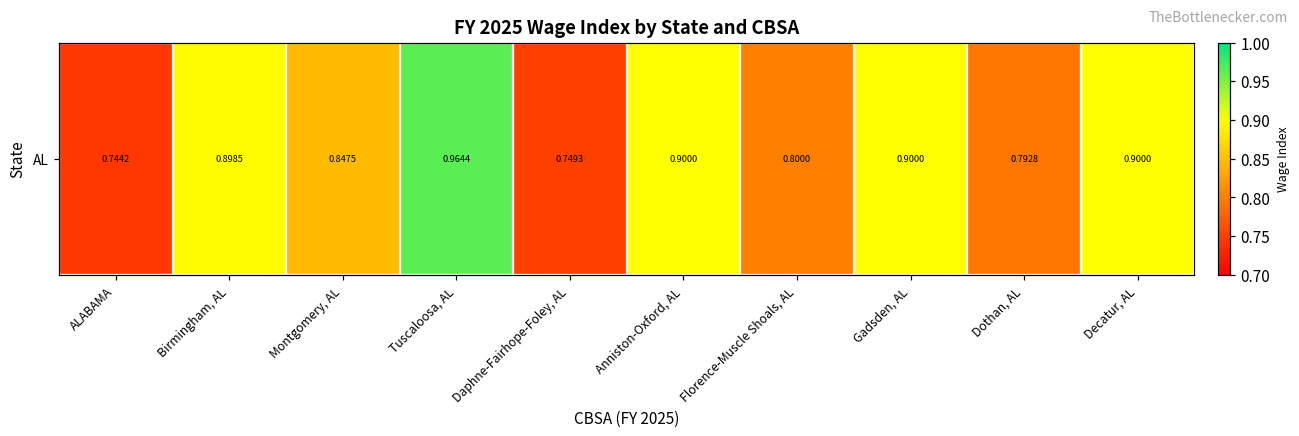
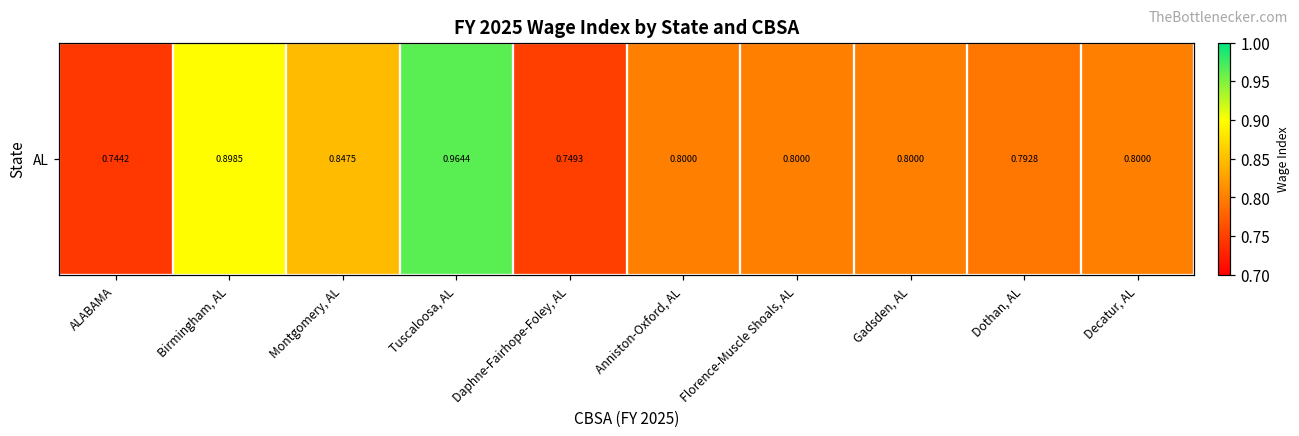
AL, Anniston-Oxford, AL: 0.9000 -> 0.8000
AL, Gadsden, AL: 0.9000 -> 0.8000
AL, Decatur, AL: 0.9000 -> 0.8000
